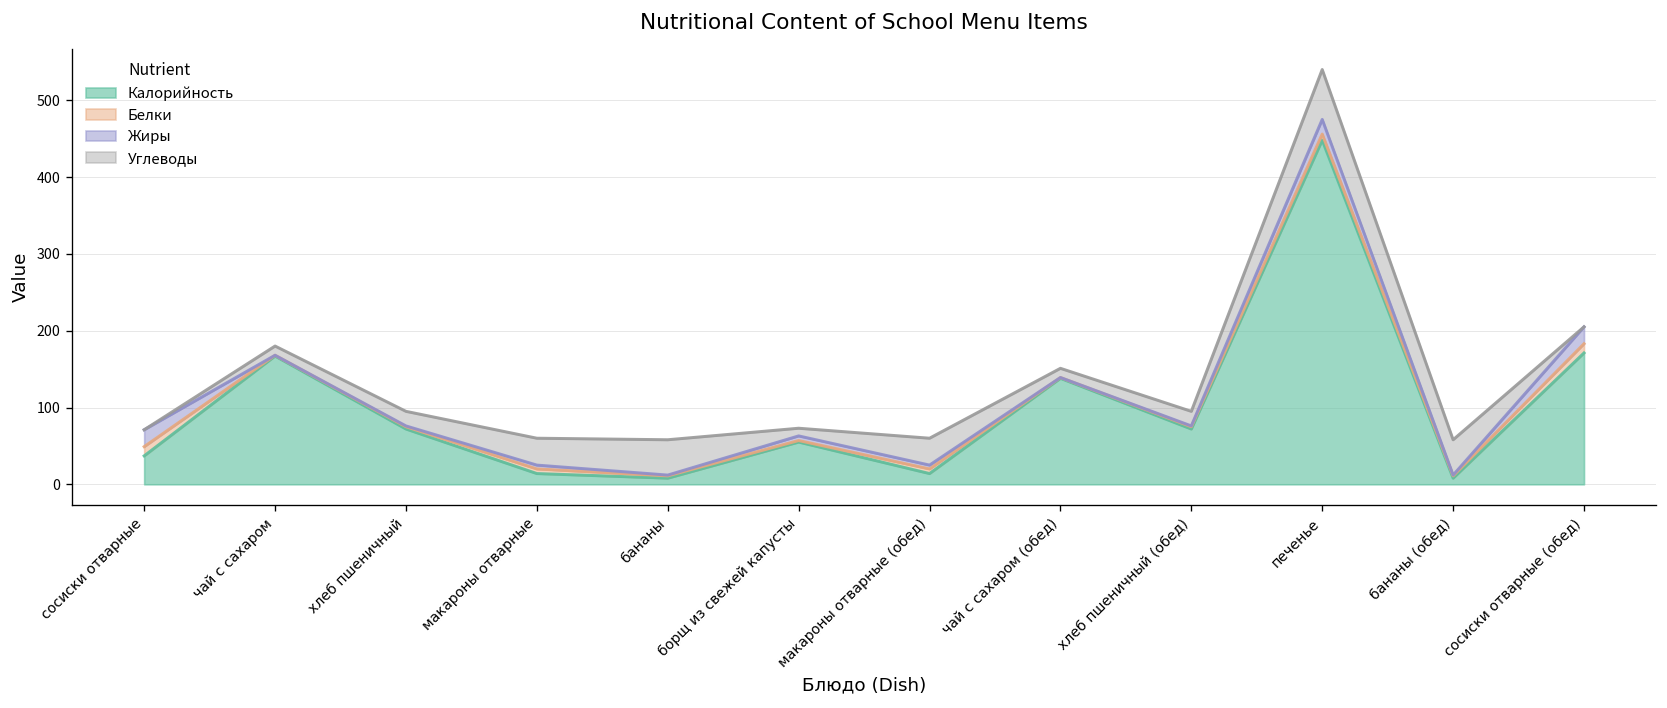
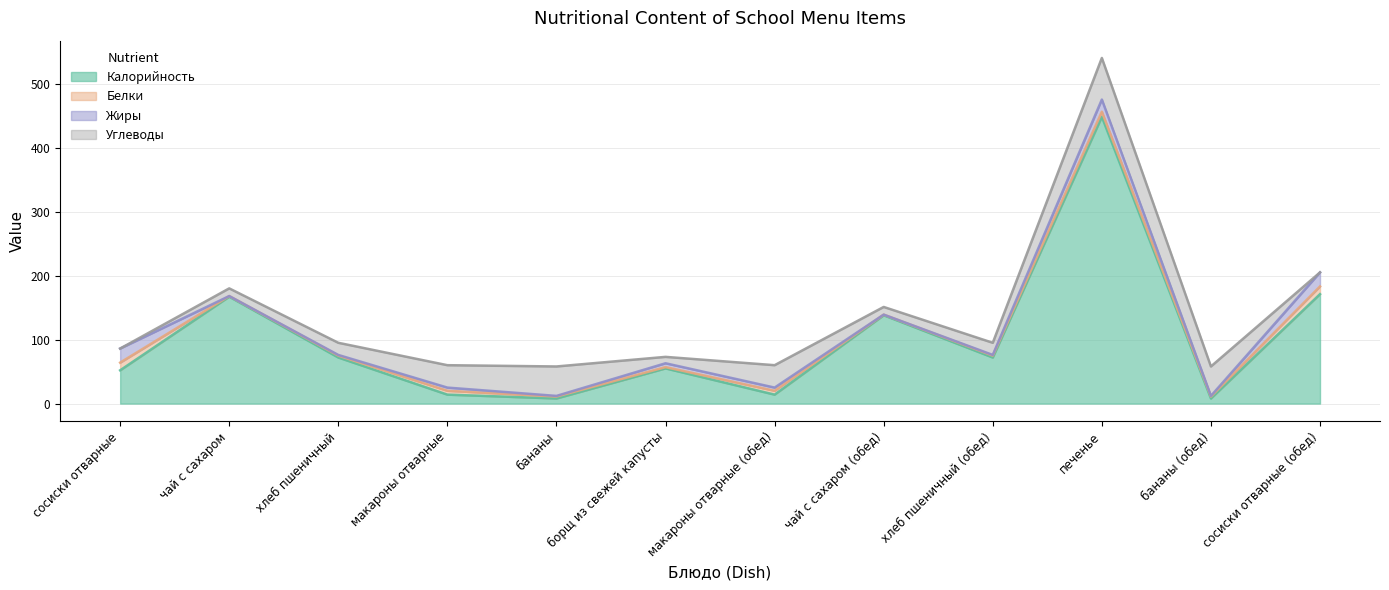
Калорийность, сосиски отварные: 40 -> 50
